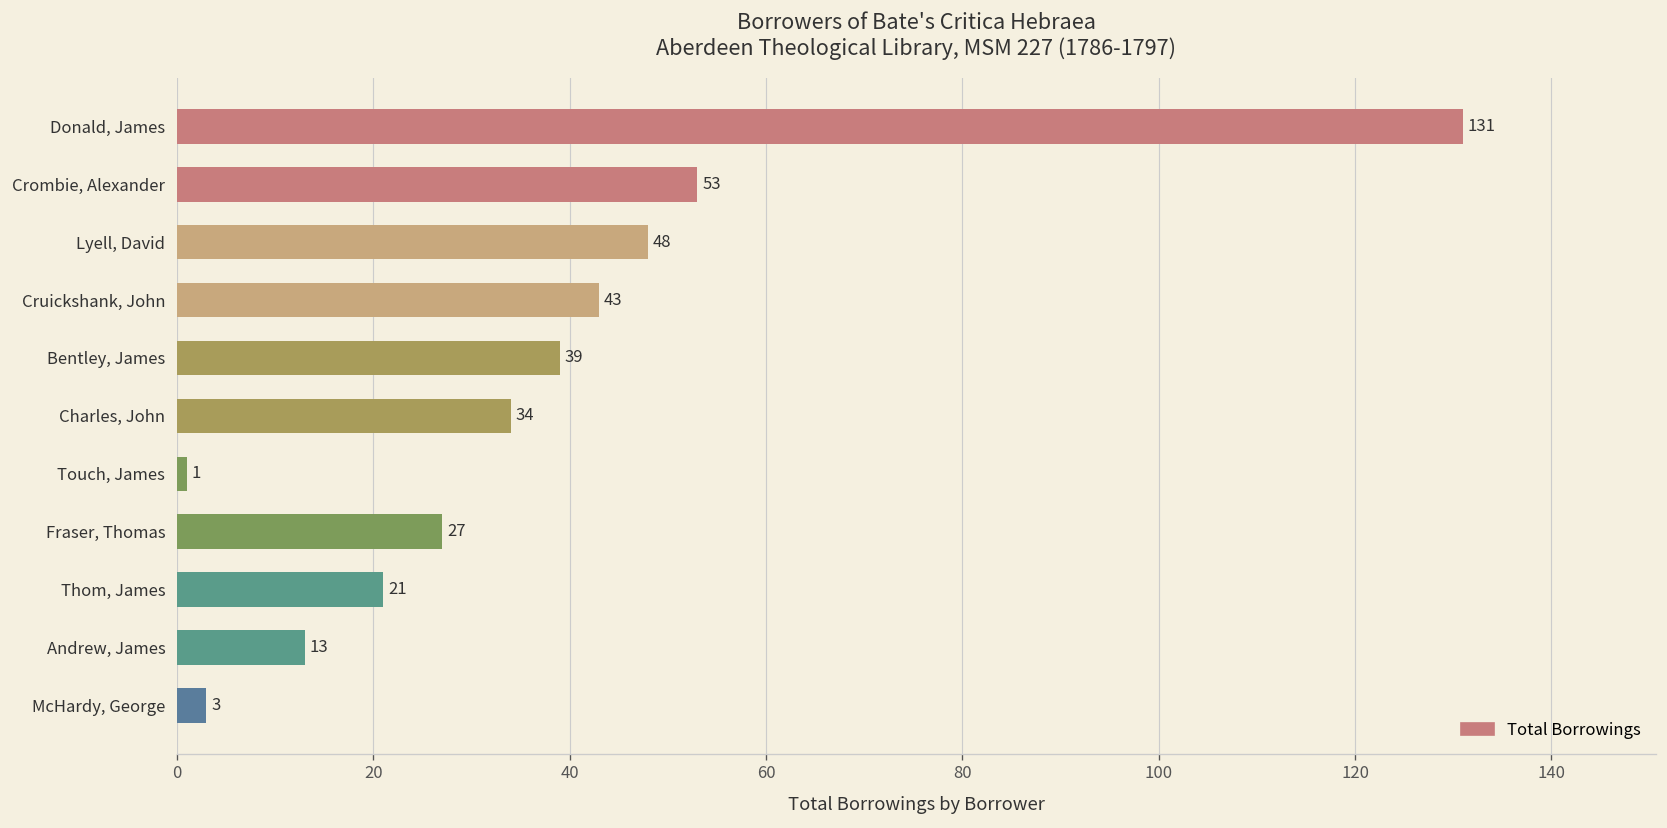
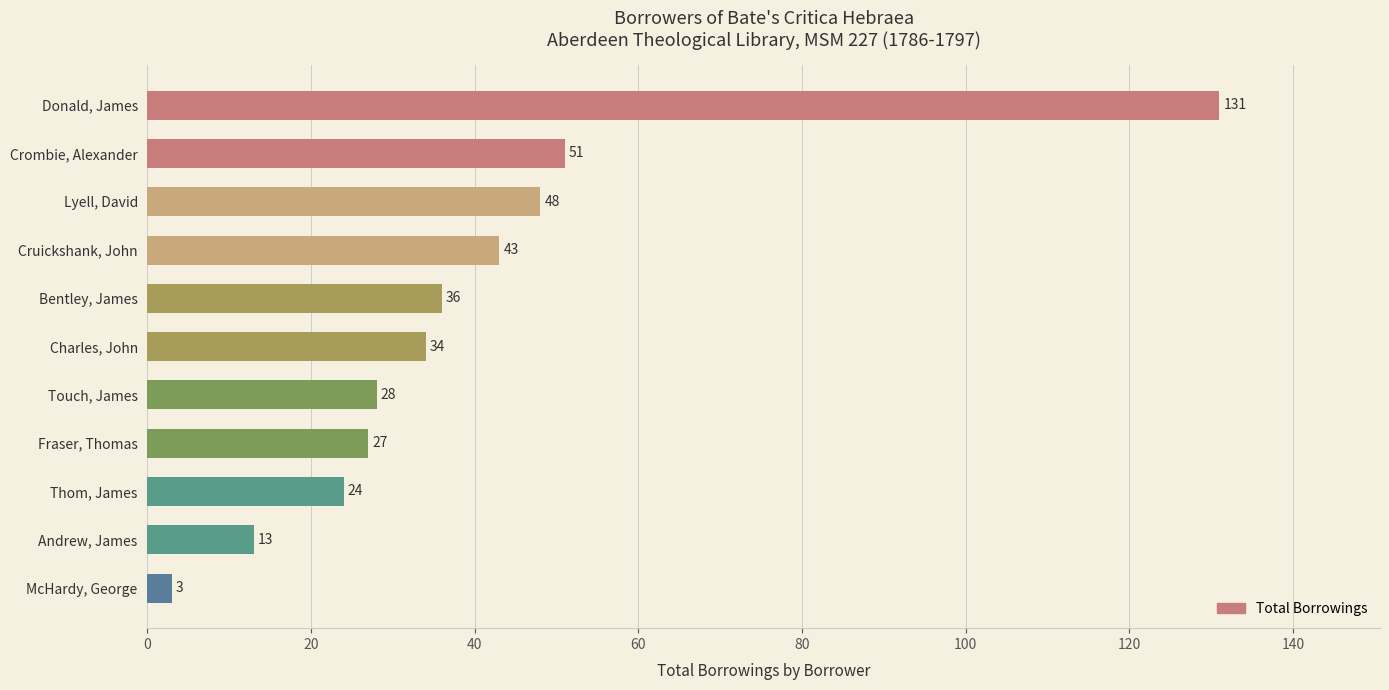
Crombie, Alexander: 53 -> 51
Bentley, James: 39 -> 36
Touch, James: 1 -> 28
Thom, James: 21 -> 24
